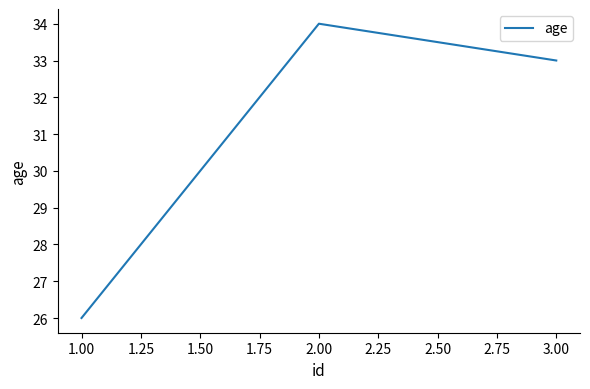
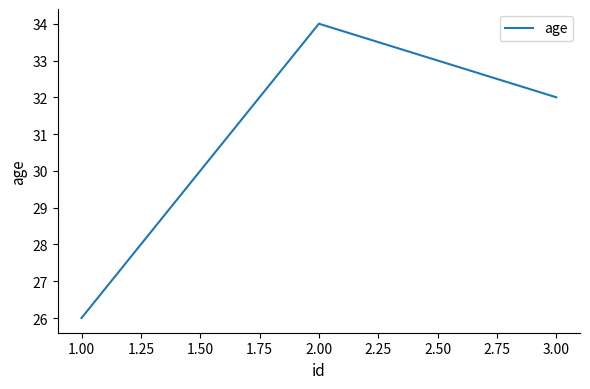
3.00: 33 -> 32
